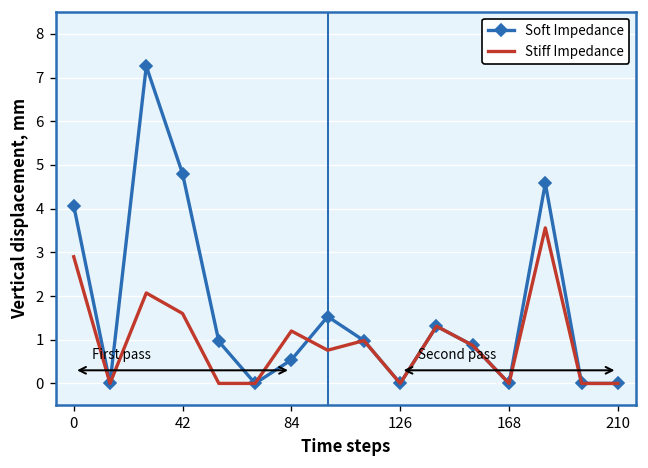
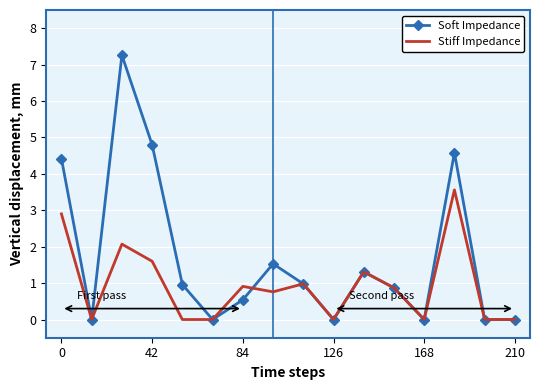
Soft Impedance, 0: 4.1 -> 4.4
Stiff Impedance, 84: 1.2 -> 0.9
